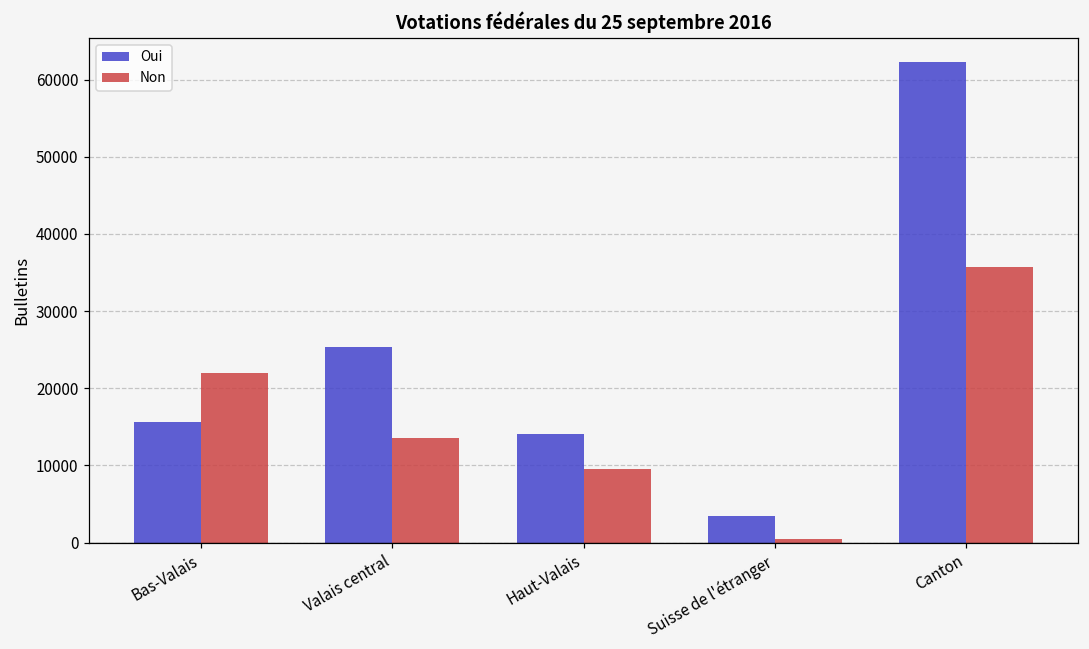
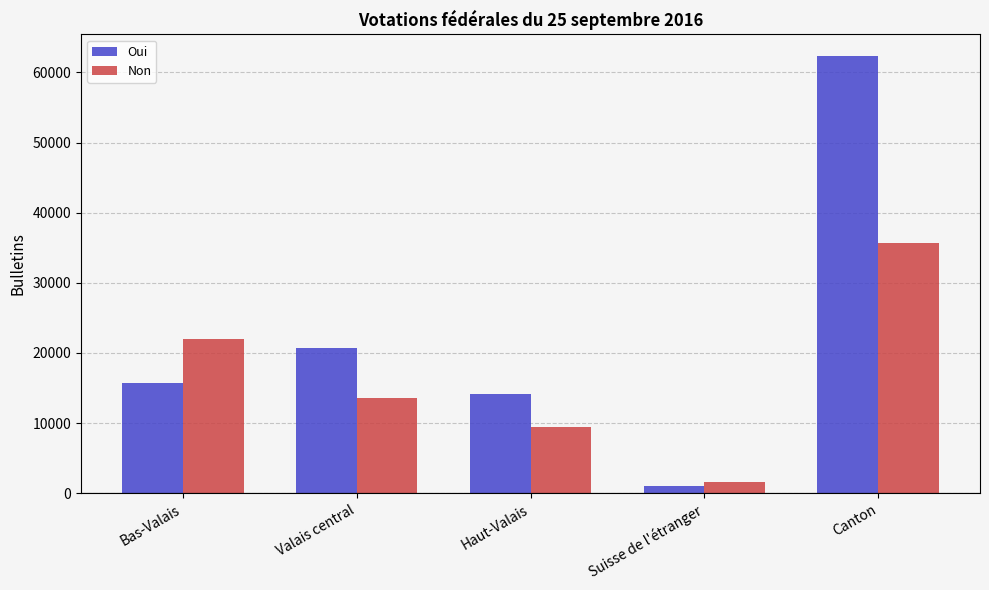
Oui, Valais central: 25000 -> 21000
Oui, Suisse de l'étranger: 3000 -> 1000
Non, Suisse de l'étranger: 0 -> 2000
